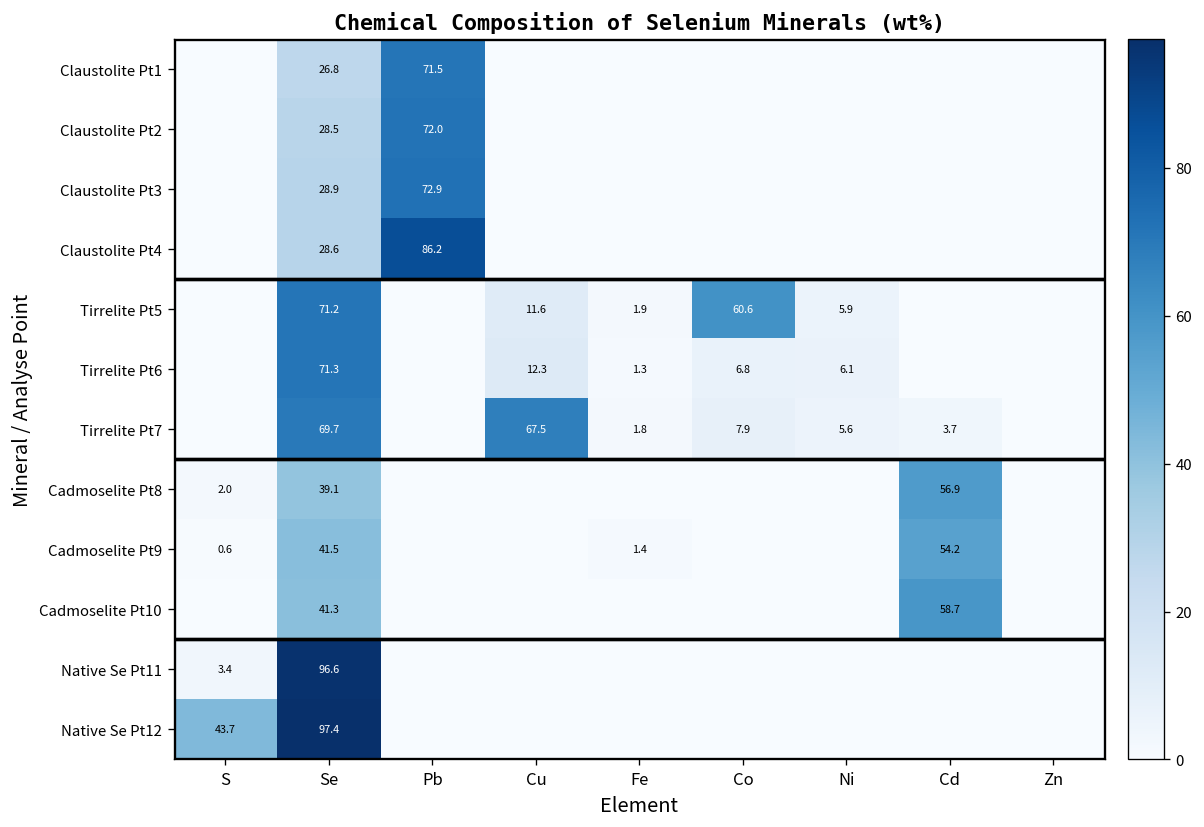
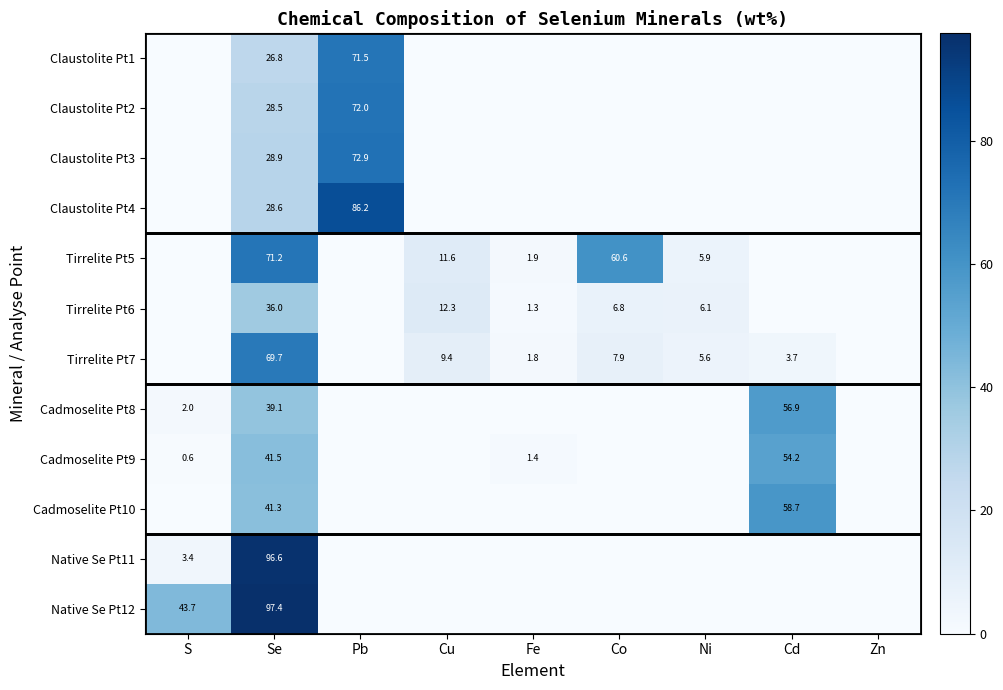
Tirrelite Pt6, Se: 71.3 -> 36.0
Tirrelite Pt7, Cu: 67.5 -> 9.4
